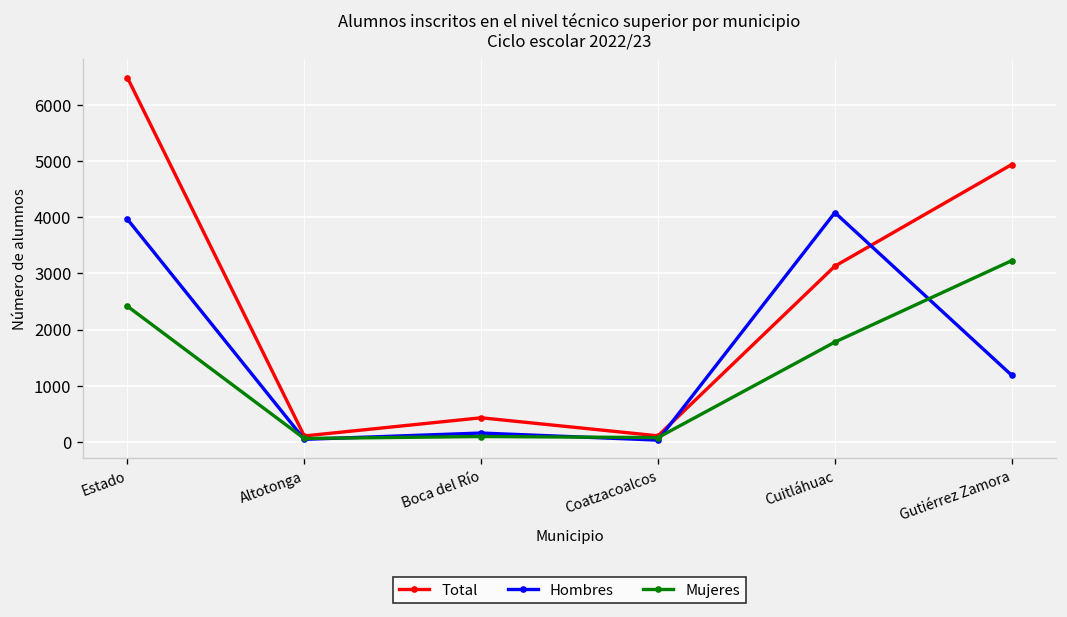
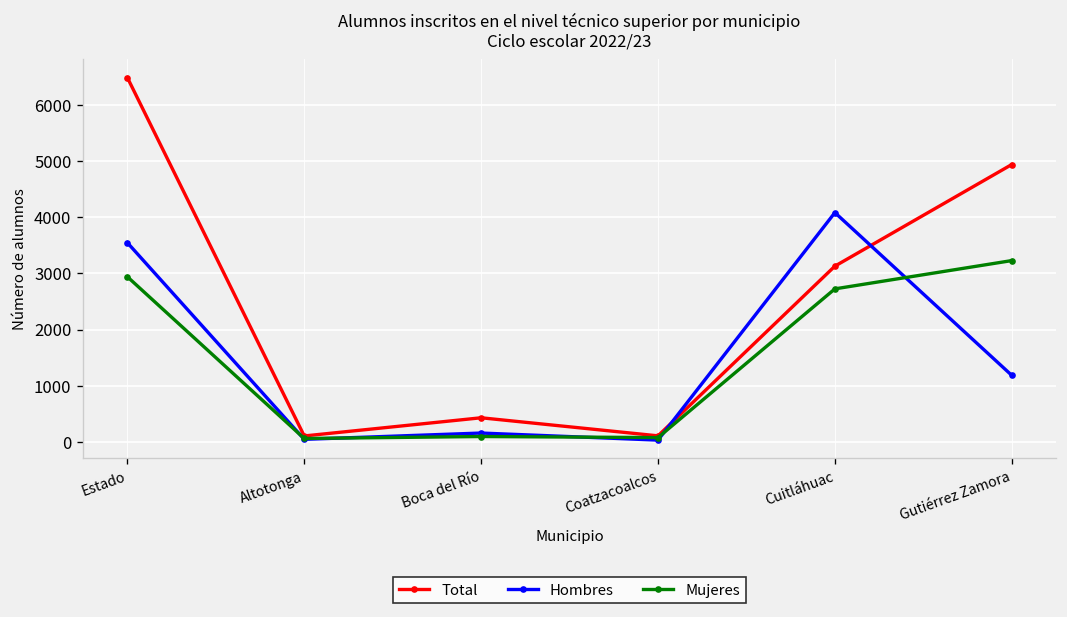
Hombres, Estado: 4000 -> 3500
Mujeres, Estado: 2400 -> 2900
Mujeres, Cuitláhuac: 1800 -> 2700
